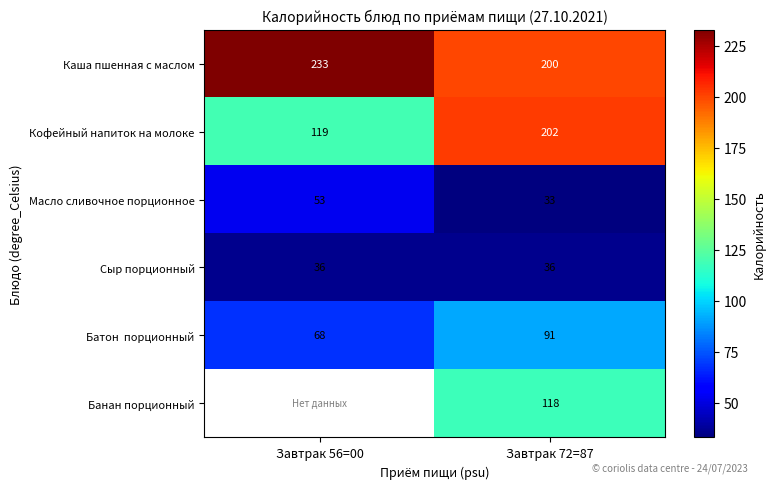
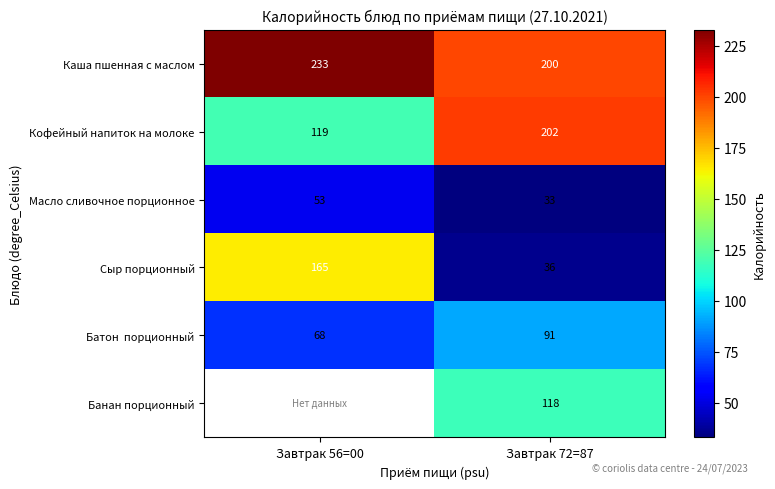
Сыр порционный, Завтрак 56=00: 36 -> 165
